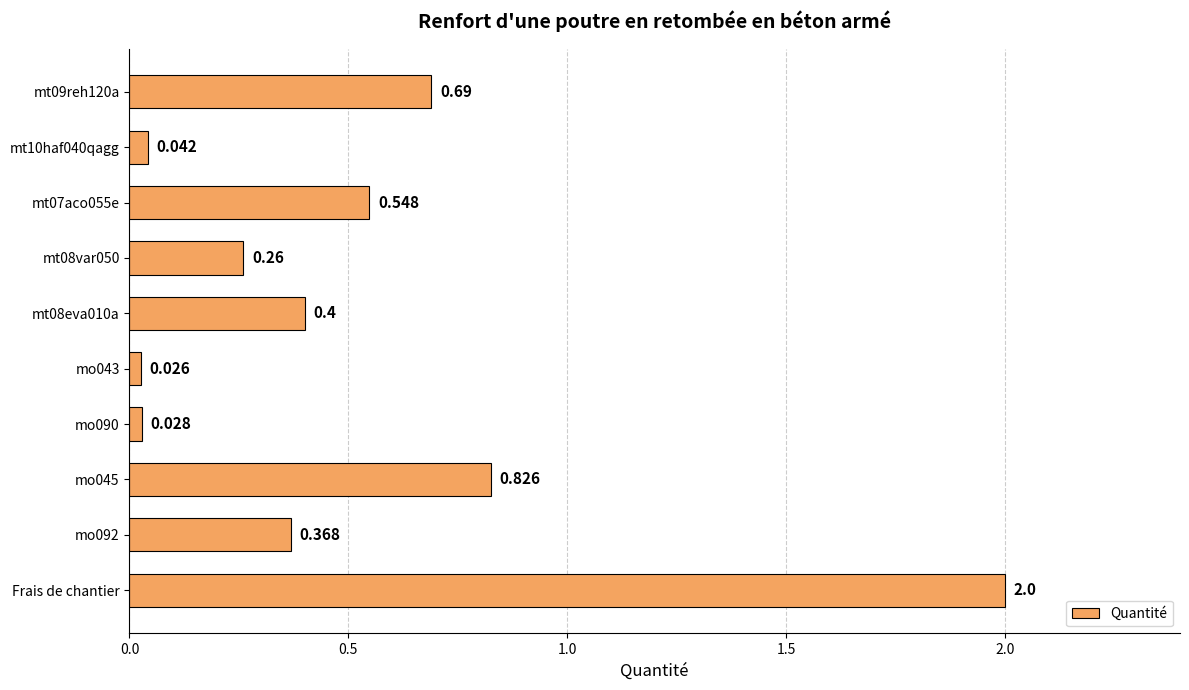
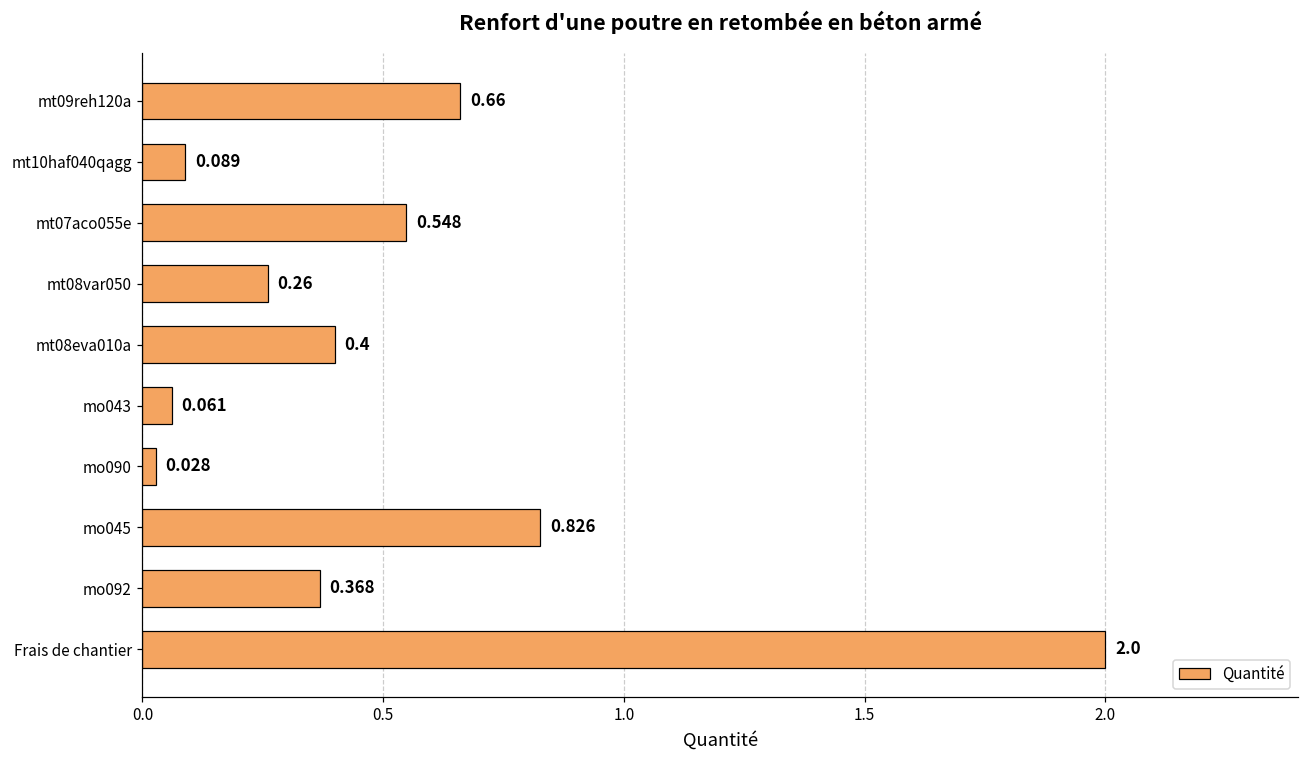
mt09reh120a: 0.69 -> 0.66
mt10haf040qagg: 0.042 -> 0.089
mo043: 0.026 -> 0.061
